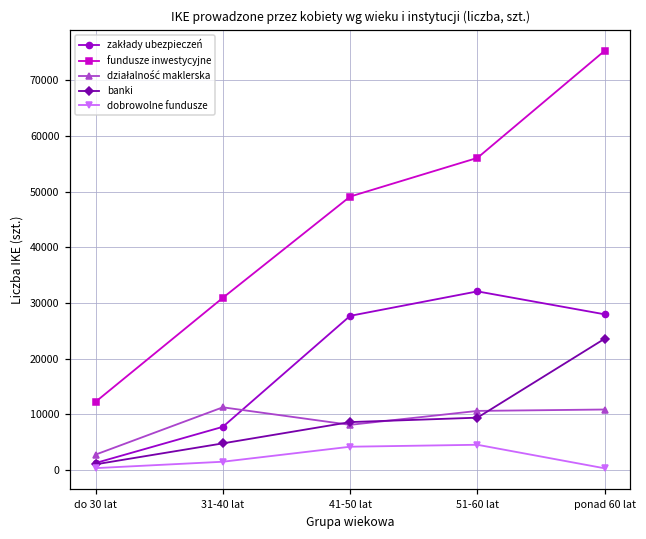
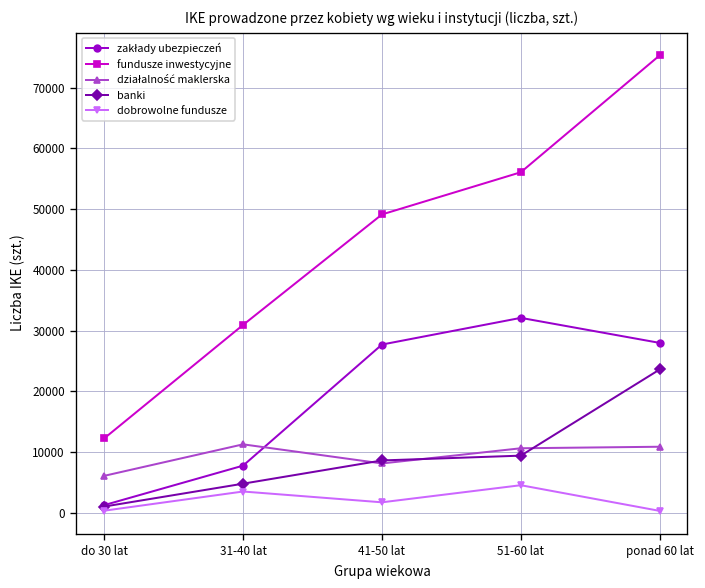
działalność maklerska, do 30 lat: 3000 -> 6000
dobrowolne fundusze, 31-40 lat: 1000 -> 3000
dobrowolne fundusze, 41-50 lat: 4000 -> 2000
